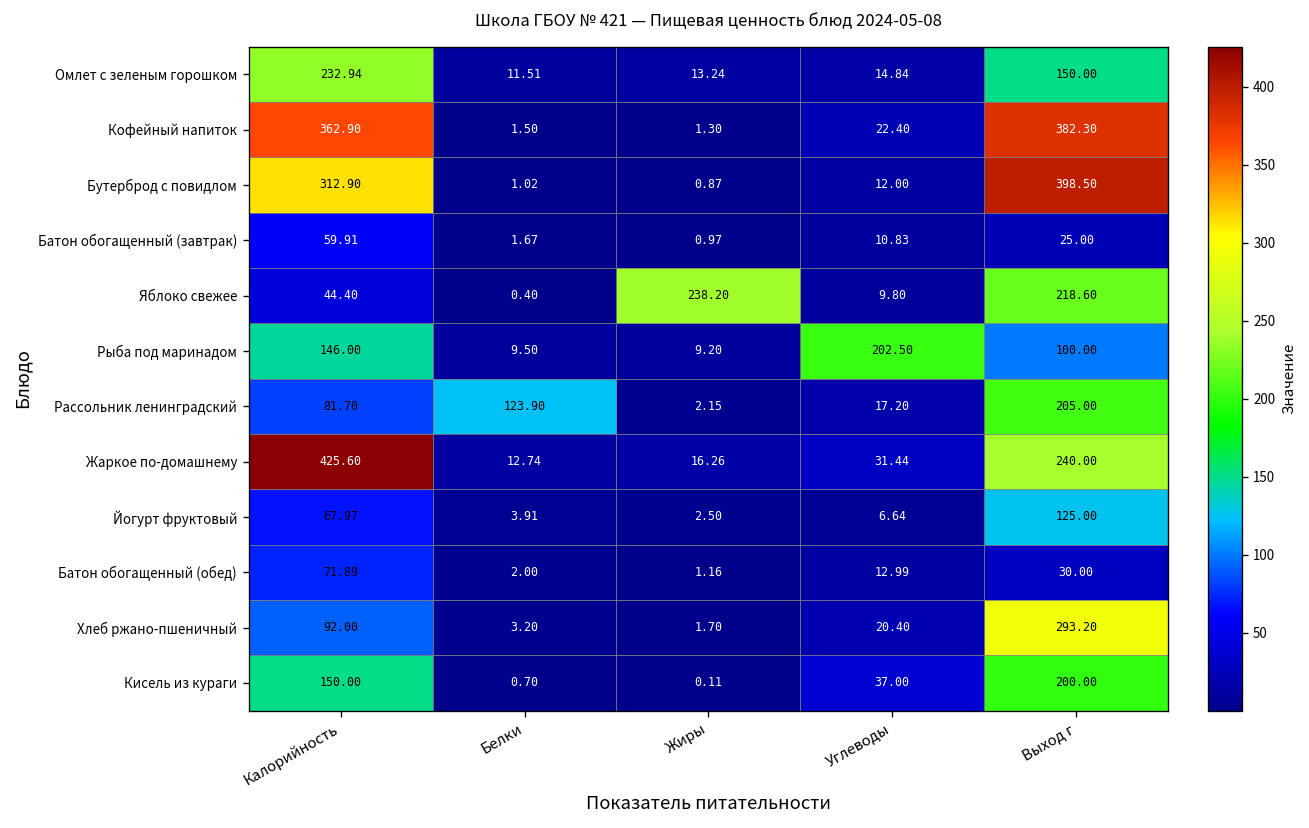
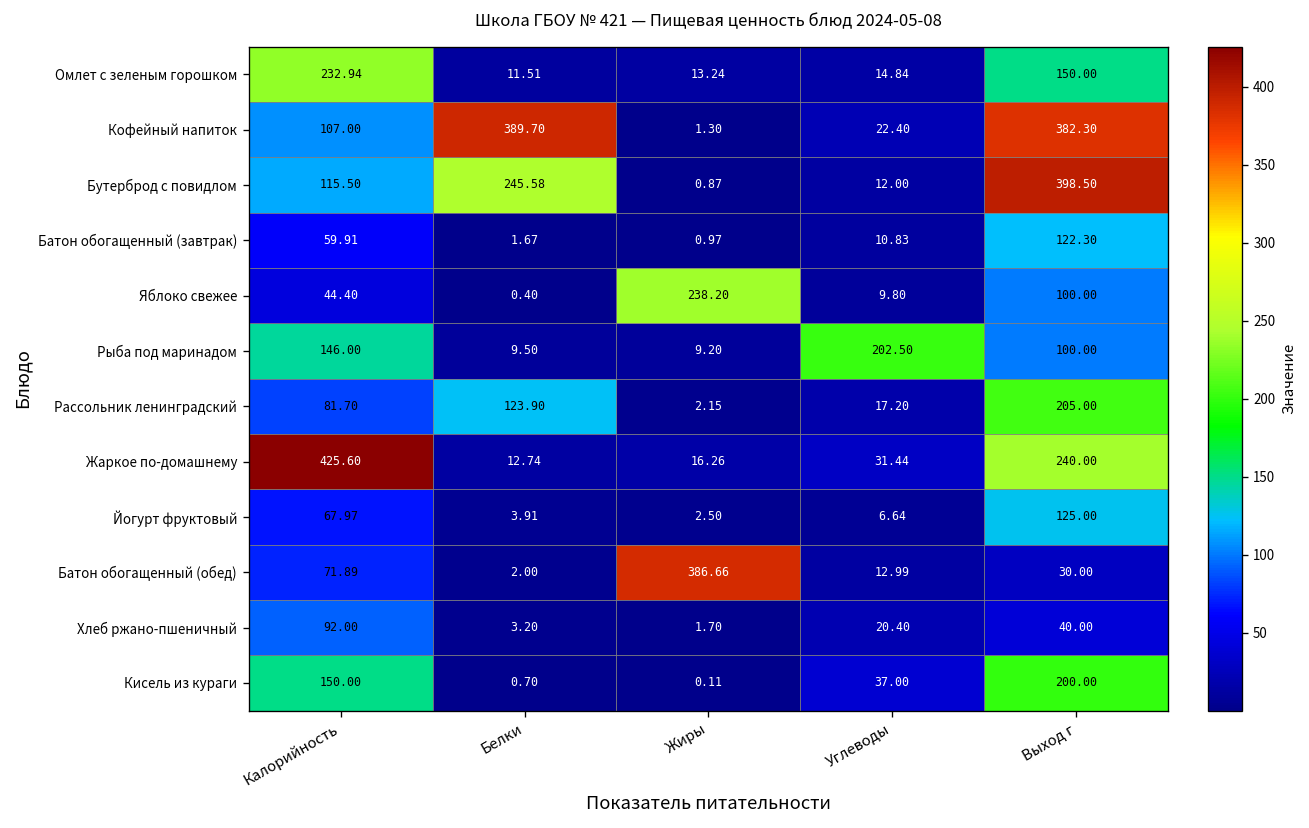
Кофейный напиток, Калорийность: 362.90 -> 107.00
Кофейный напиток, Белки: 1.50 -> 389.70
Бутерброд с повидлом, Калорийность: 312.90 -> 115.50
Бутерброд с повидлом, Белки: 1.02 -> 245.58
Батон обогащенный (завтрак), Выход г: 25.00 -> 122.30
Яблоко свежее, Выход г: 218.60 -> 100.00
Батон обогащенный (обед), Жиры: 1.16 -> 386.66
Хлеб ржано-пшеничный, Выход г: 293.20 -> 40.00
